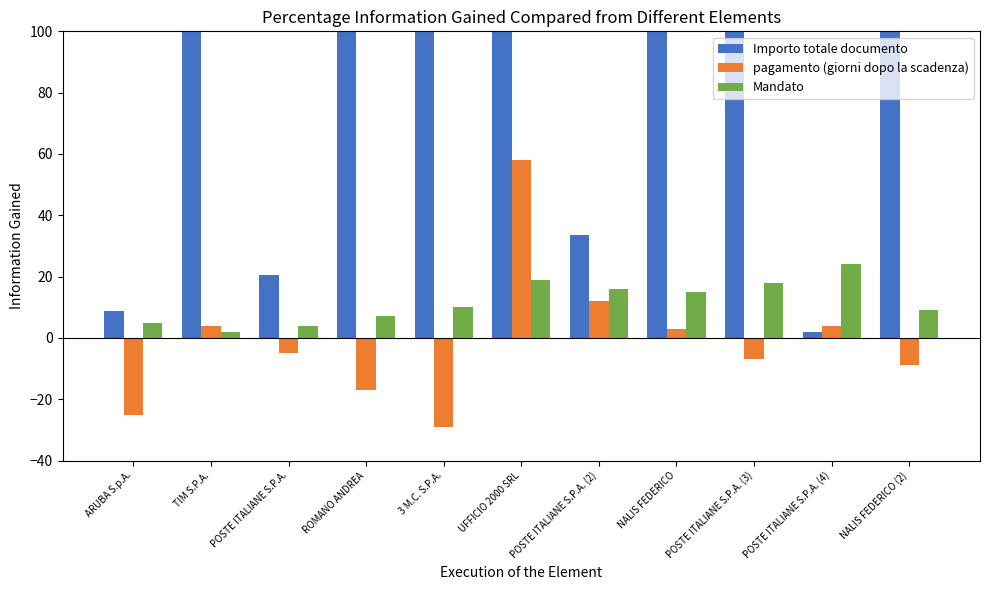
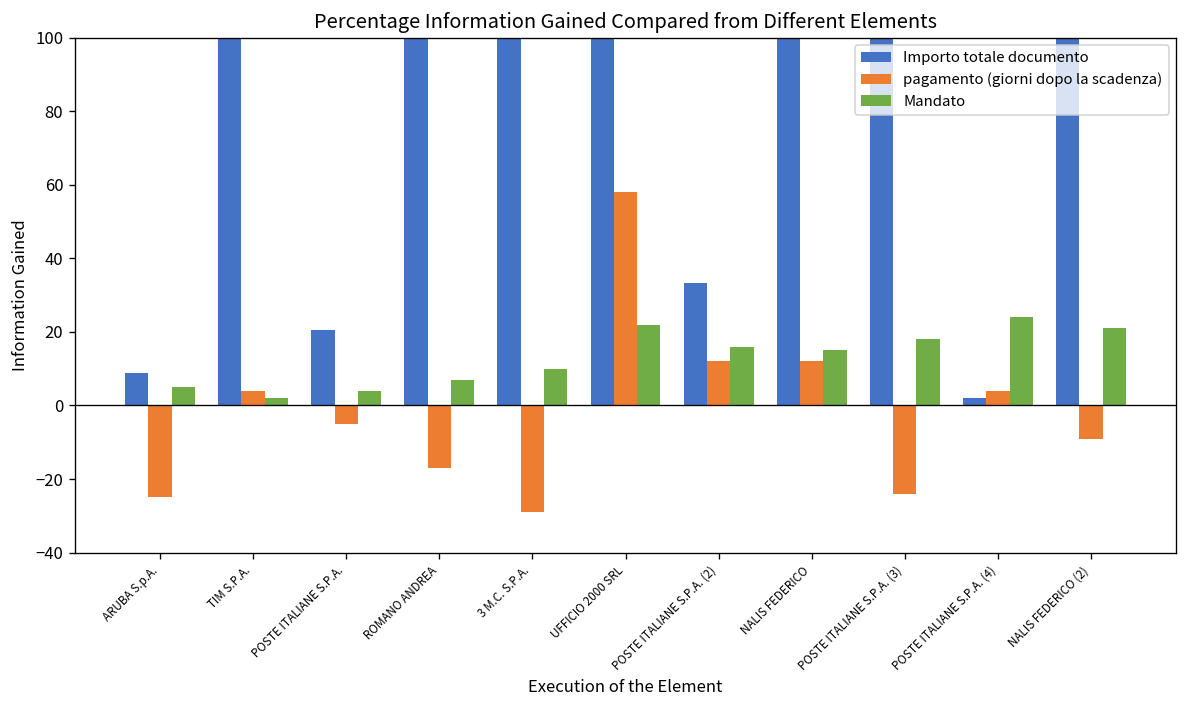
Mandato, UFFICIO 2000 SRL: 19 -> 22
pagamento (giorni dopo la scadenza), NALIS FEDERICO: 3 -> 12
pagamento (giorni dopo la scadenza), POSTE ITALIANE S.P.A. (3): -7 -> -24
Mandato, NALIS FEDERICO (2): 9 -> 21
